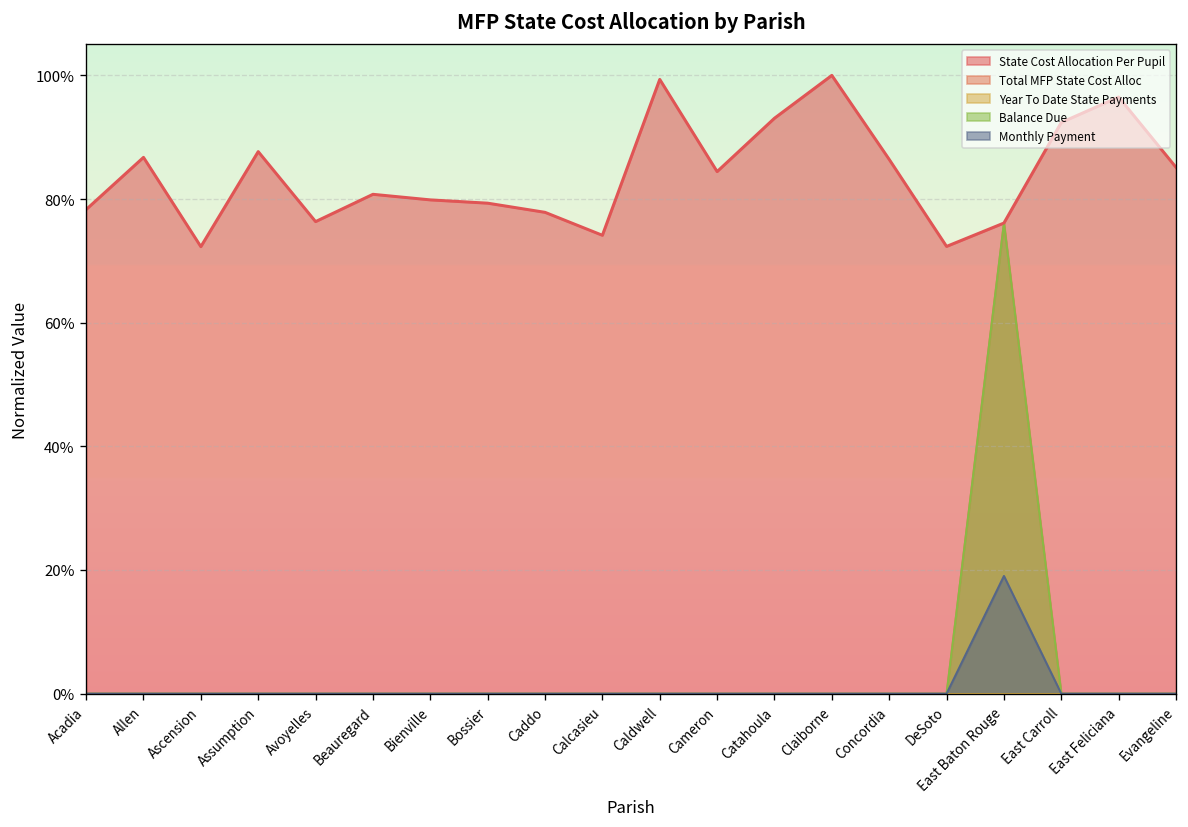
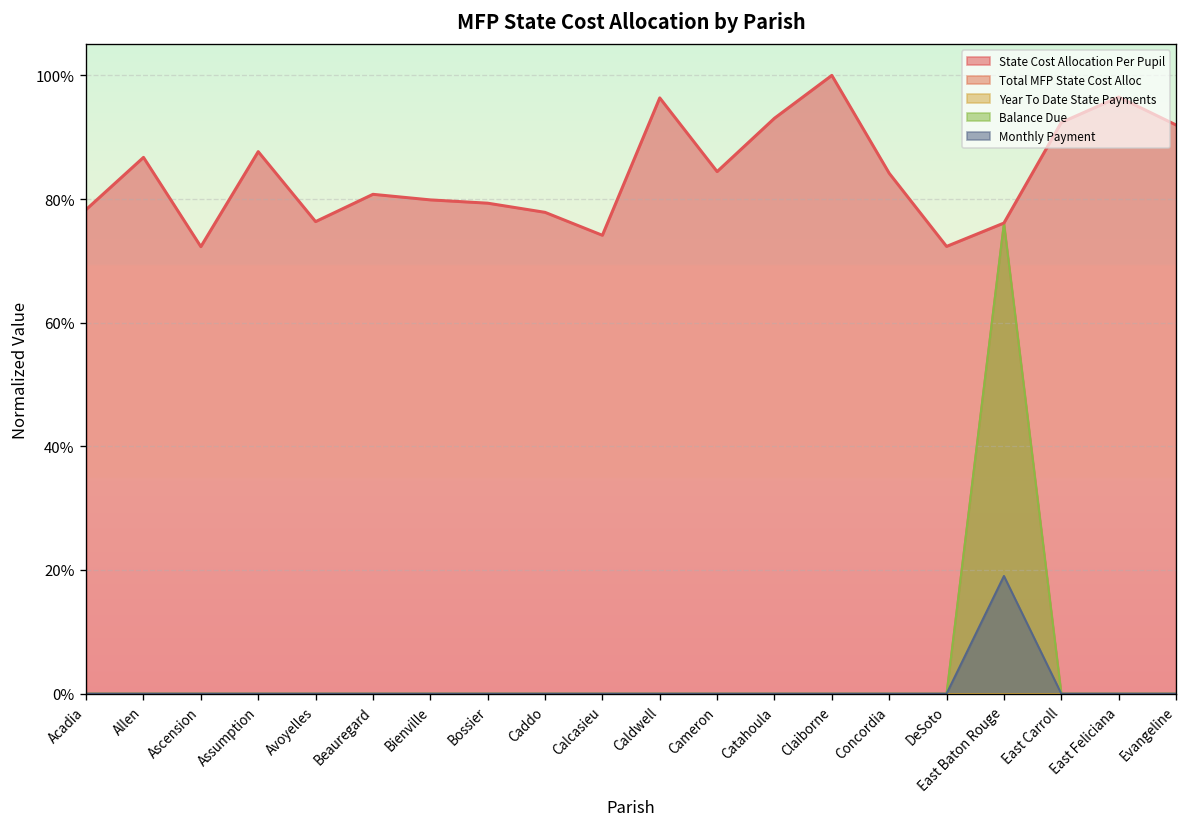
State Cost Allocation Per Pupil, Caldwell: 99% -> 96%
State Cost Allocation Per Pupil, Concordia: 86% -> 84%
State Cost Allocation Per Pupil, Evangeline: 85% -> 92%
